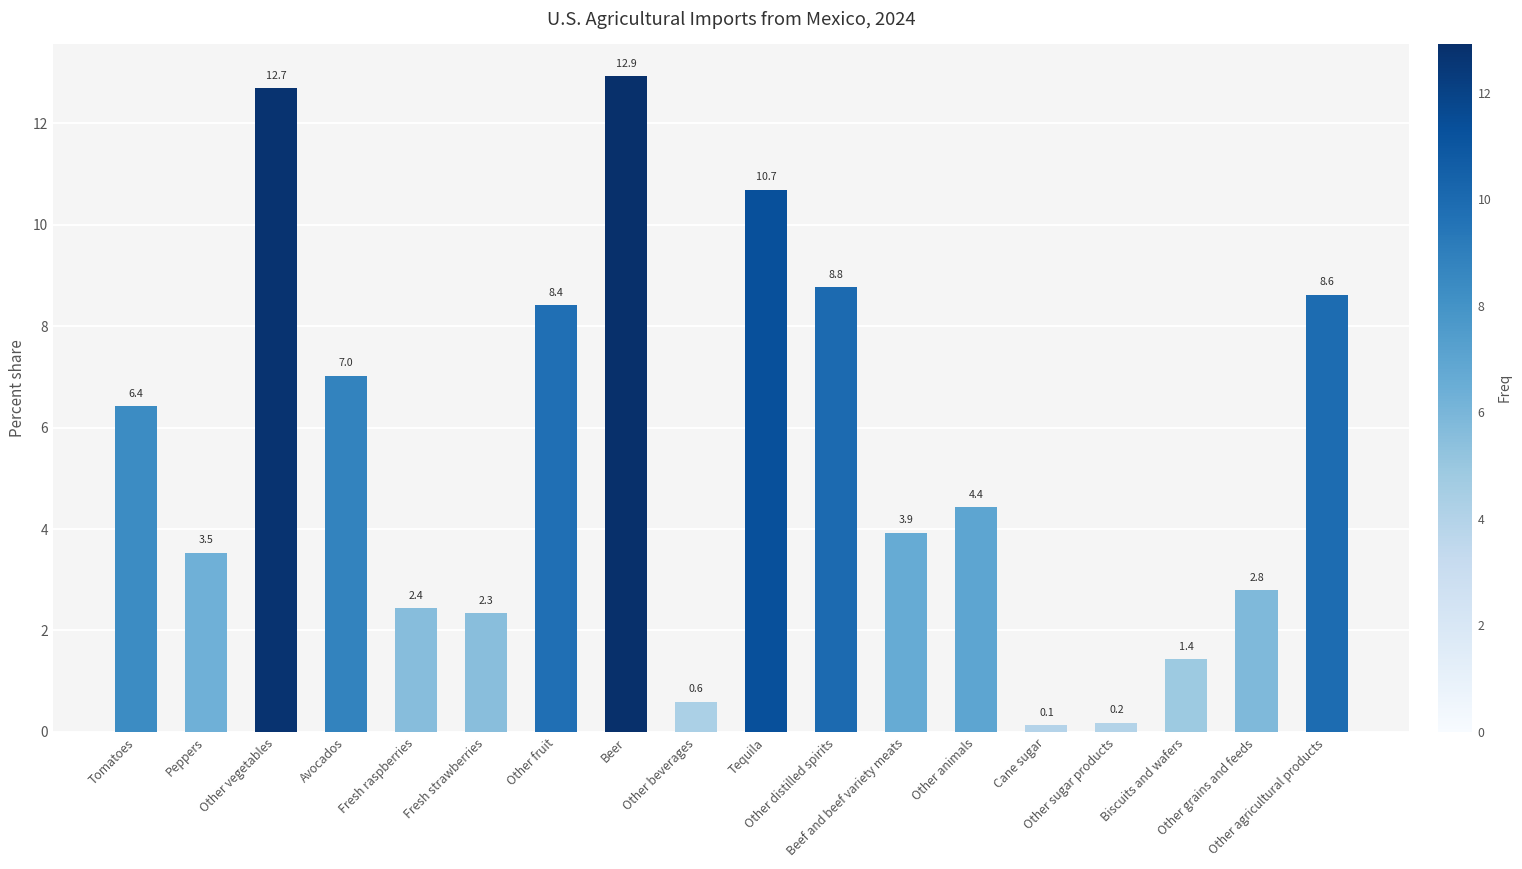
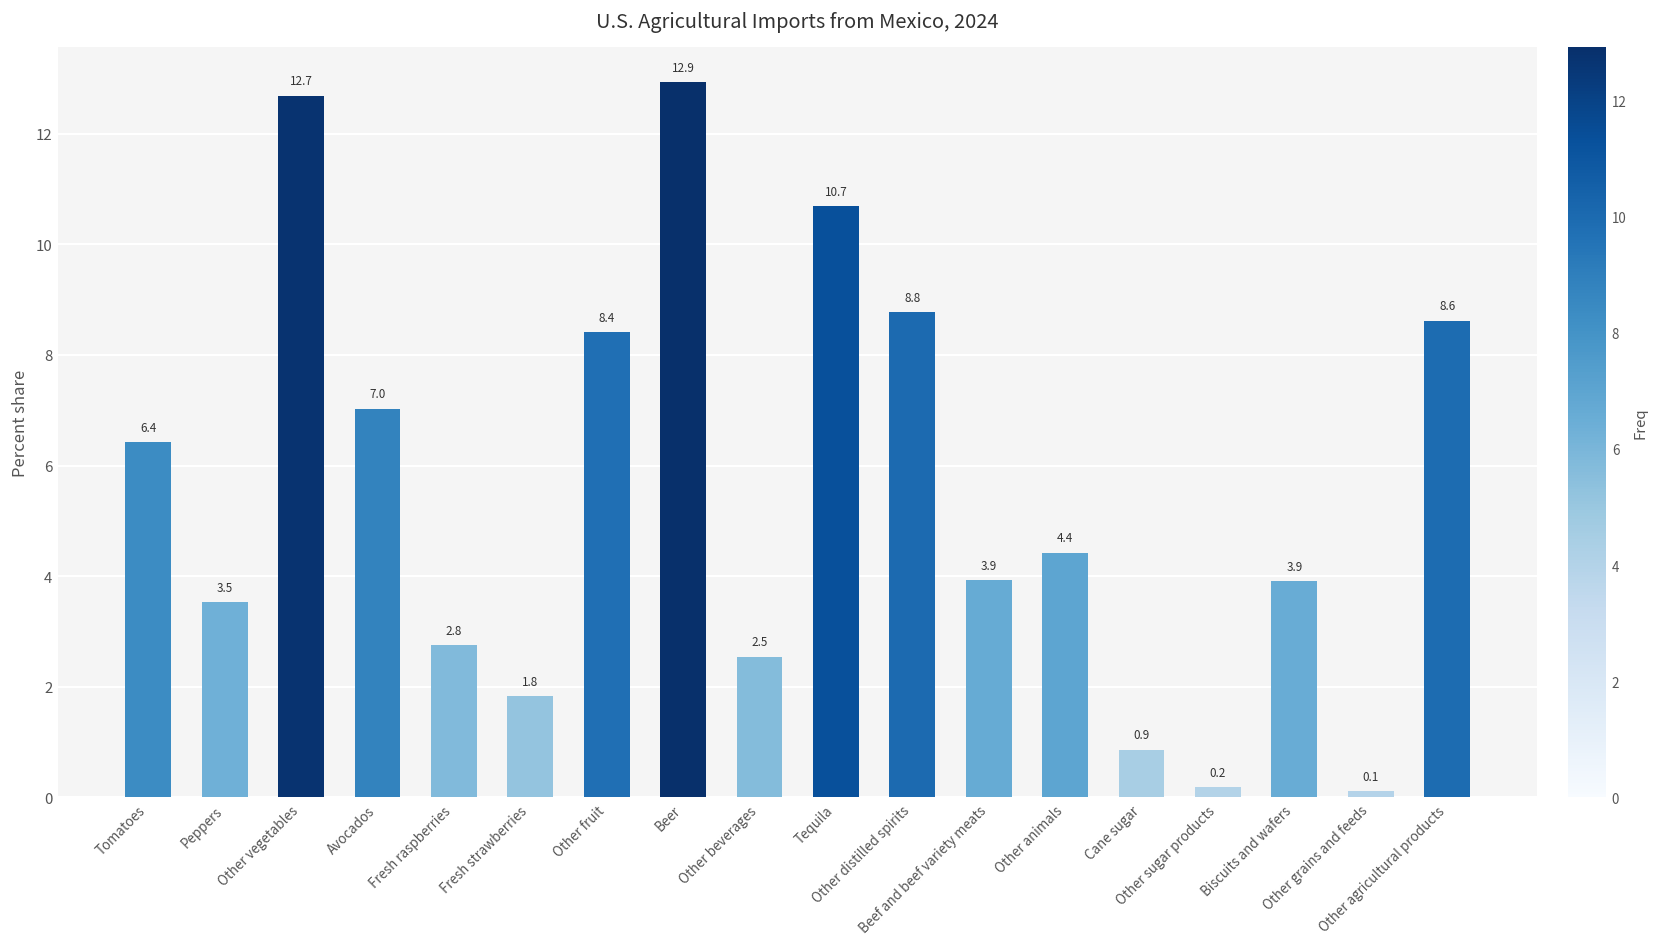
Fresh raspberries: 2.4 -> 2.8
Fresh strawberries: 2.3 -> 1.8
Other beverages: 0.6 -> 2.5
Cane sugar: 0.1 -> 0.9
Biscuits and wafers: 1.4 -> 3.9
Other grains and feeds: 2.8 -> 0.1
